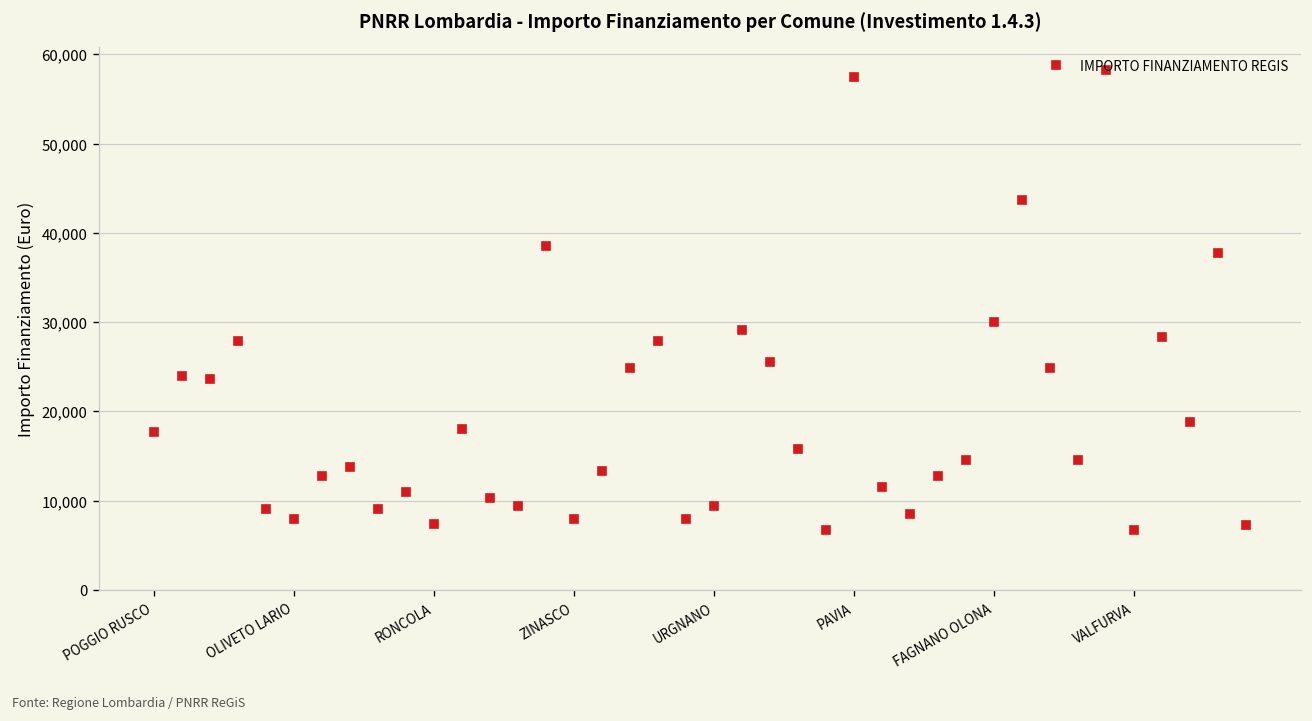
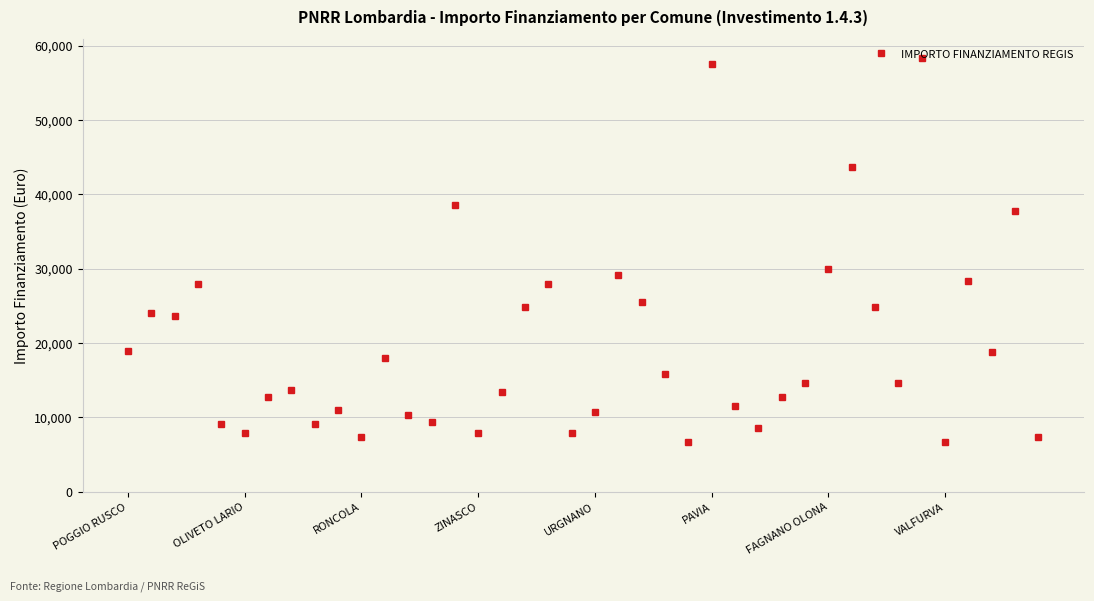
POGGIO RUSCO: 18,000 -> 19,000
URGNANO: 9,000 -> 11,000
